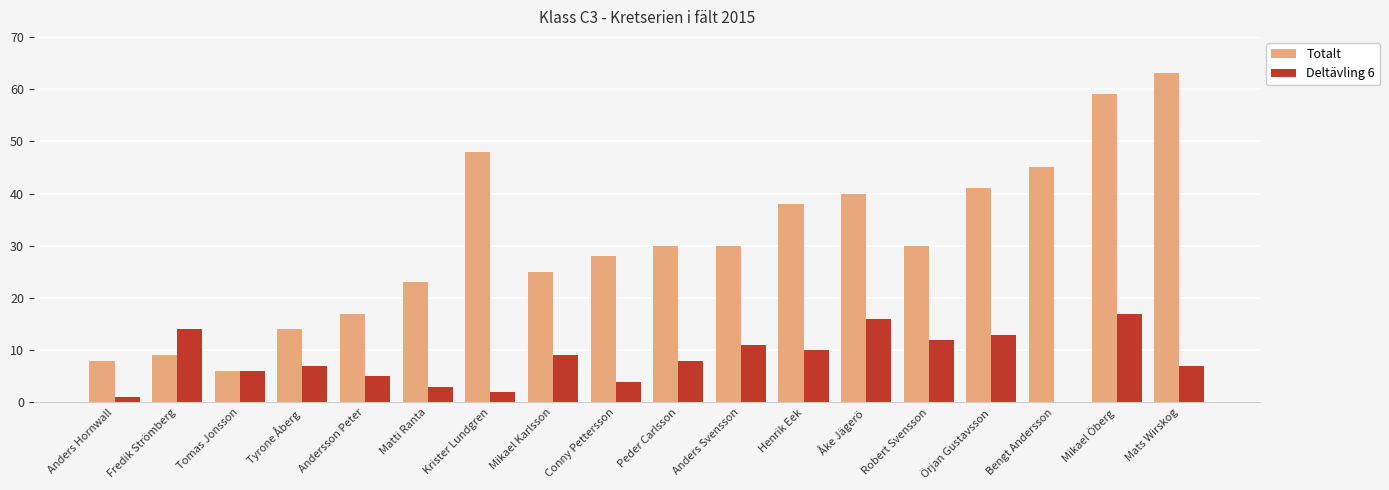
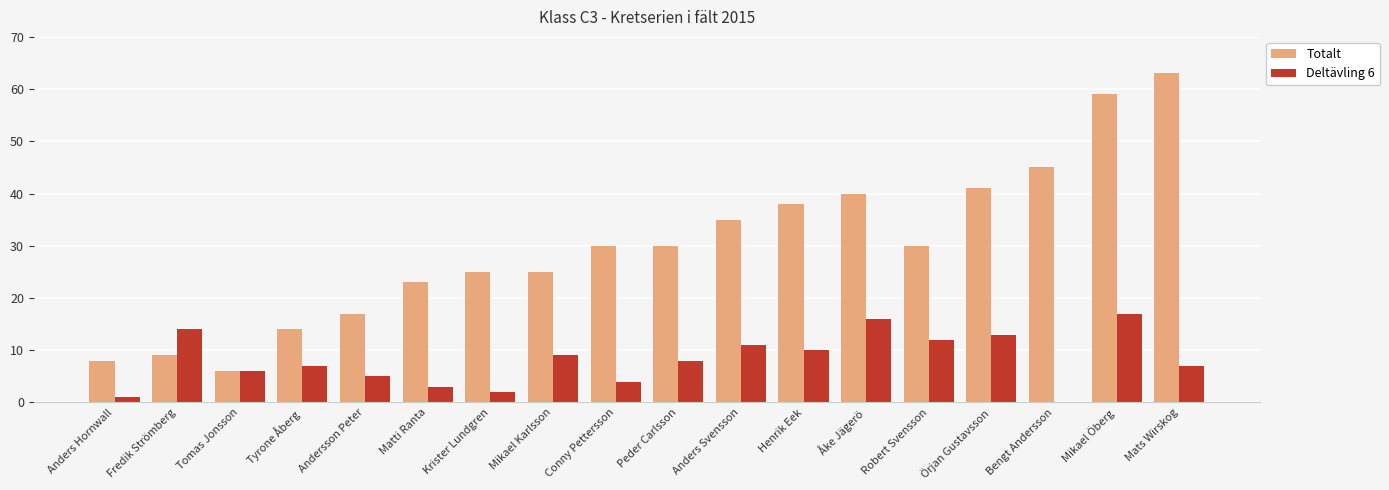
Totalt, Krister Lundgren: 48 -> 25
Totalt, Conny Pettersson: 28 -> 30
Totalt, Anders Svensson: 30 -> 35
